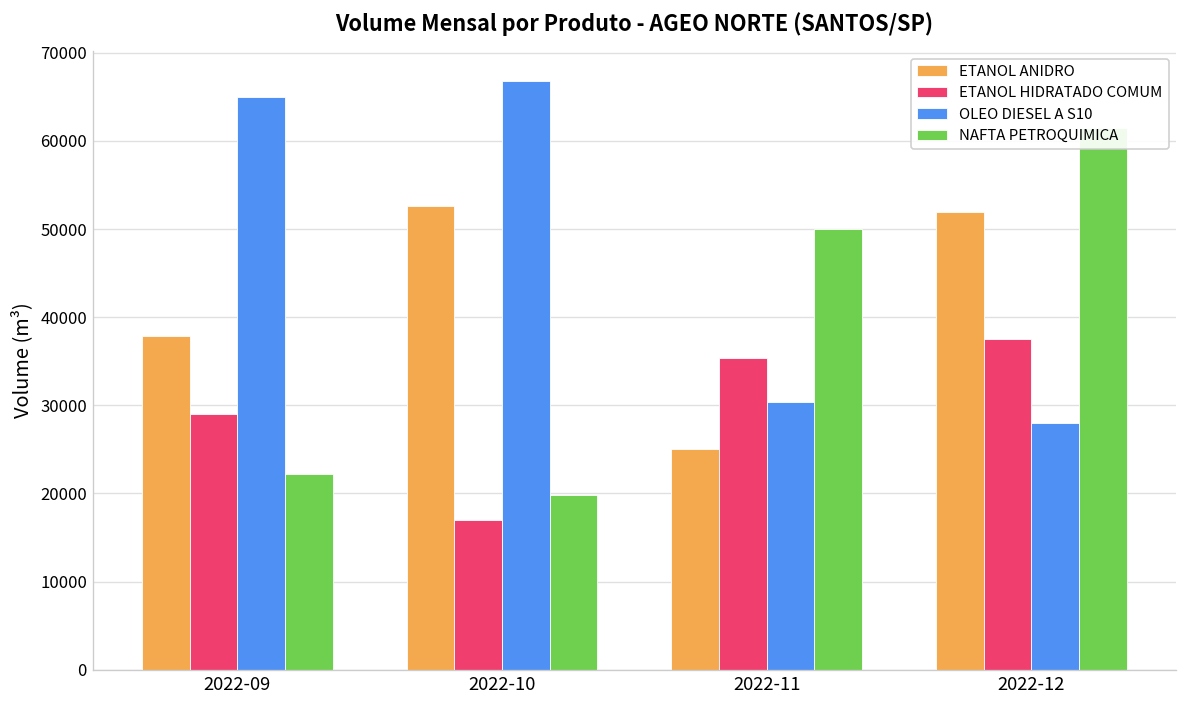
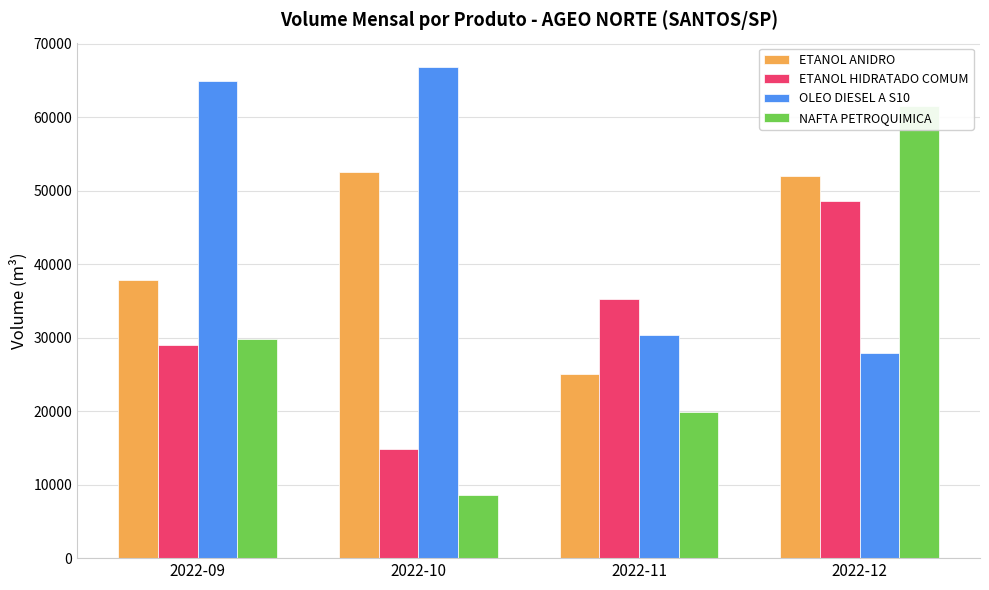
NAFTA PETROQUIMICA, 2022-09: 22000 -> 30000
ETANOL HIDRATADO COMUM, 2022-10: 17000 -> 15000
NAFTA PETROQUIMICA, 2022-10: 20000 -> 9000
NAFTA PETROQUIMICA, 2022-11: 50000 -> 20000
ETANOL HIDRATADO COMUM, 2022-12: 38000 -> 49000
